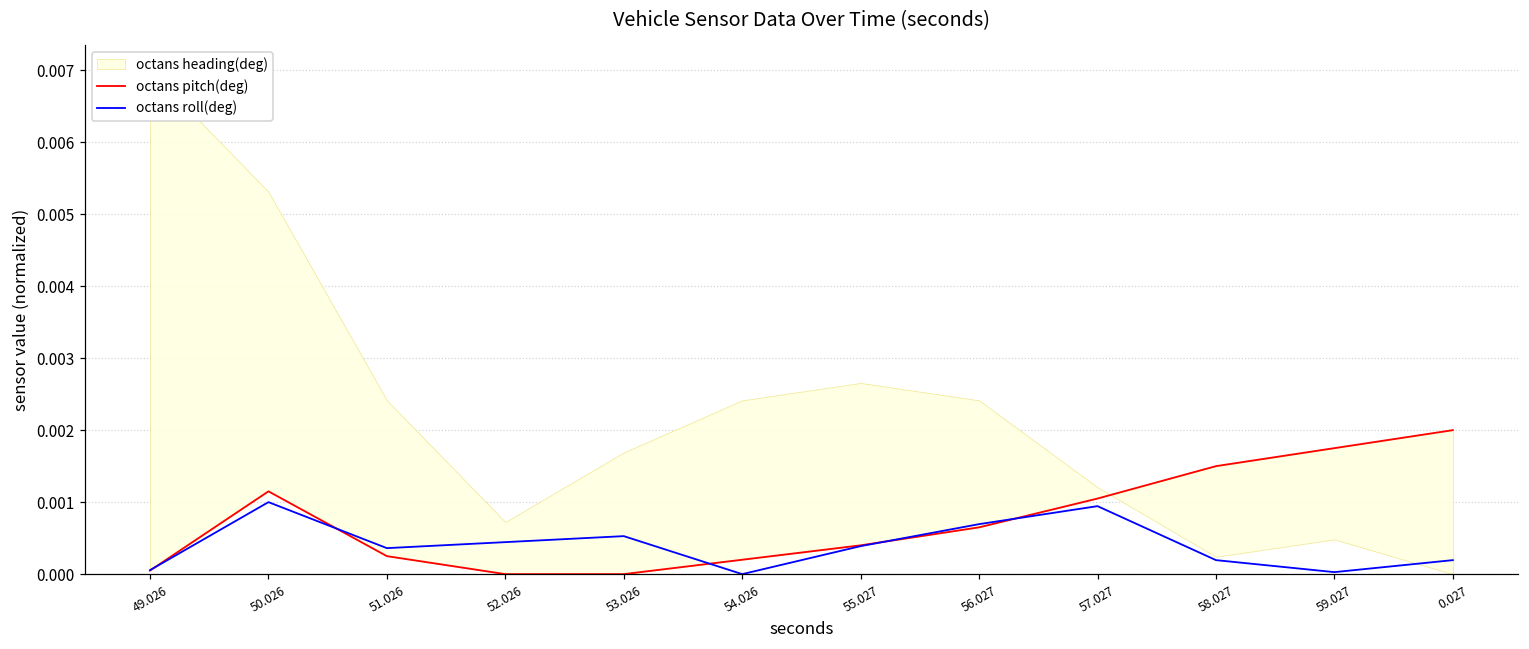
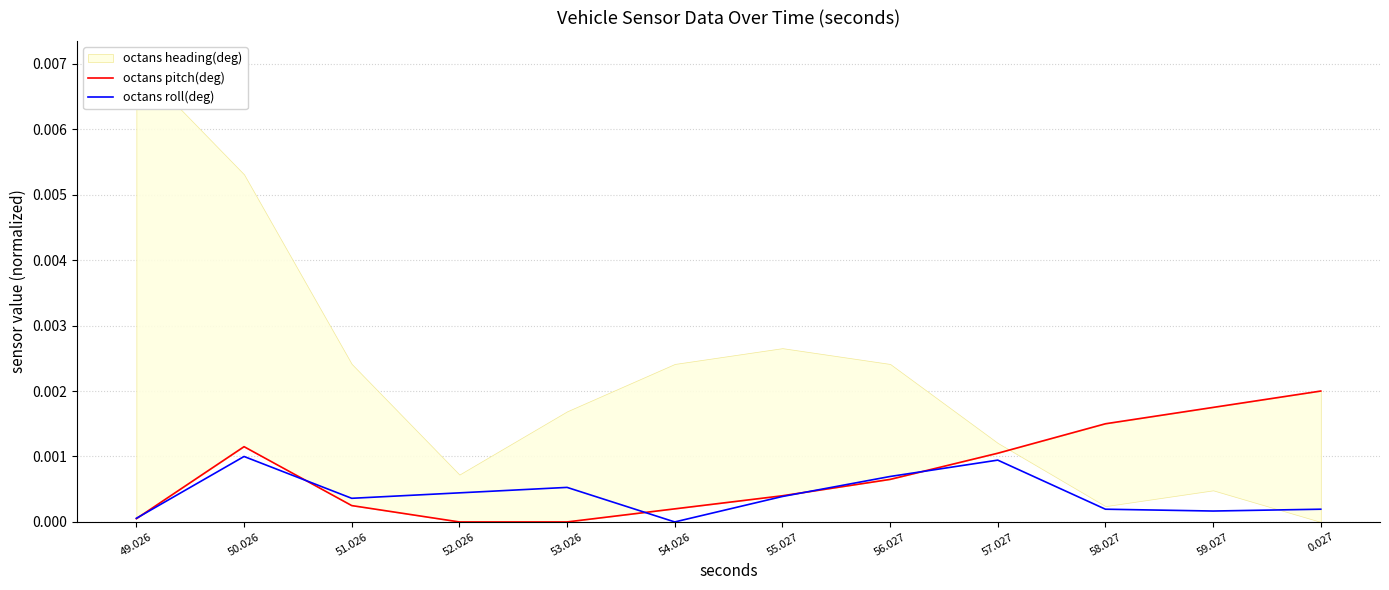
octans roll(deg), 59.027: 0.0000 -> 0.0002
